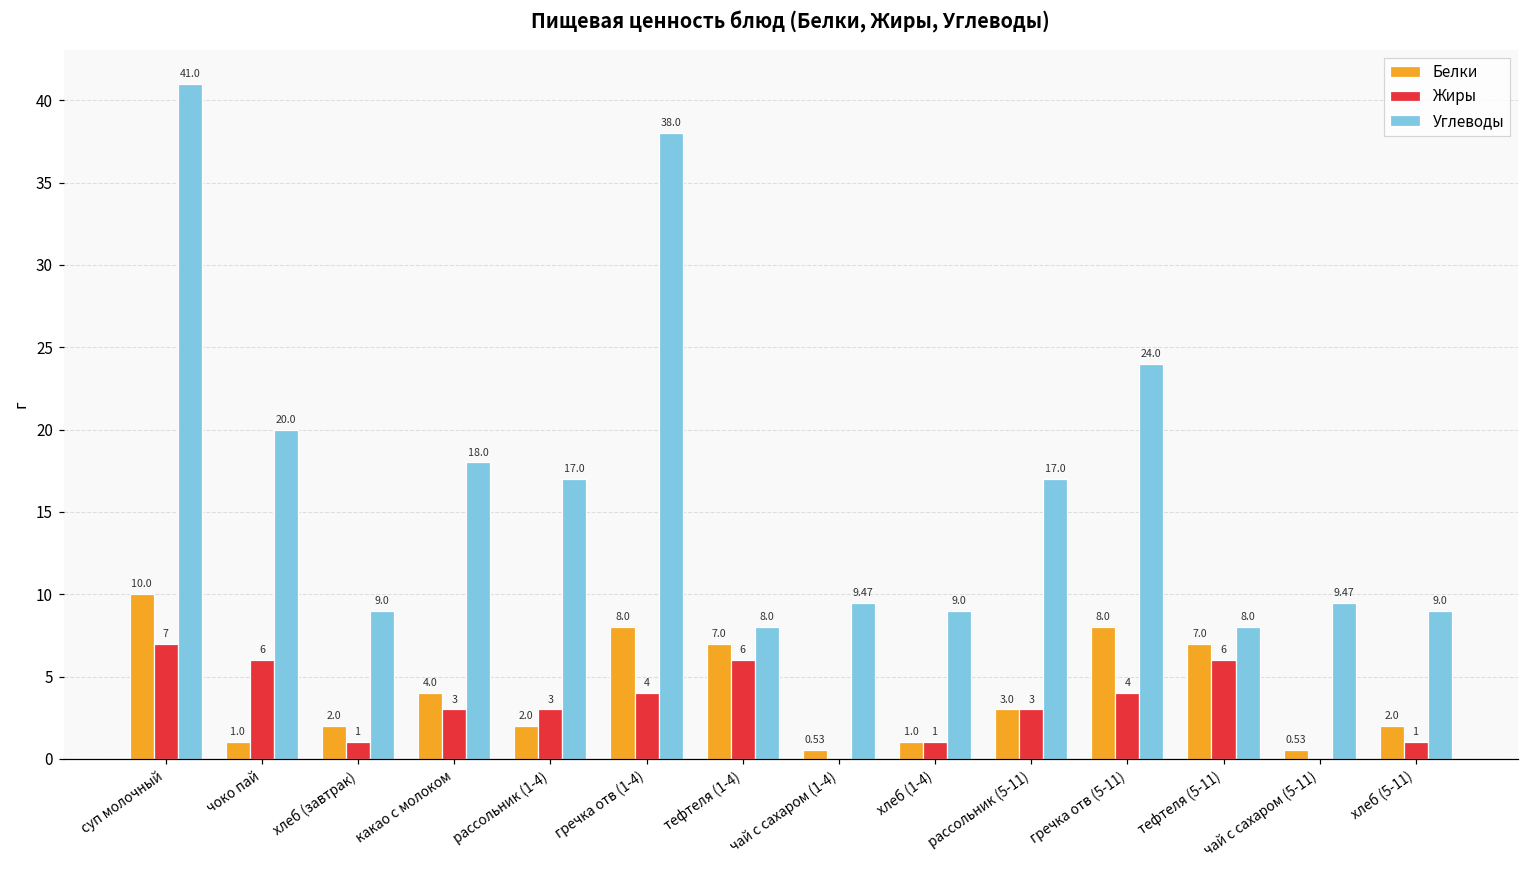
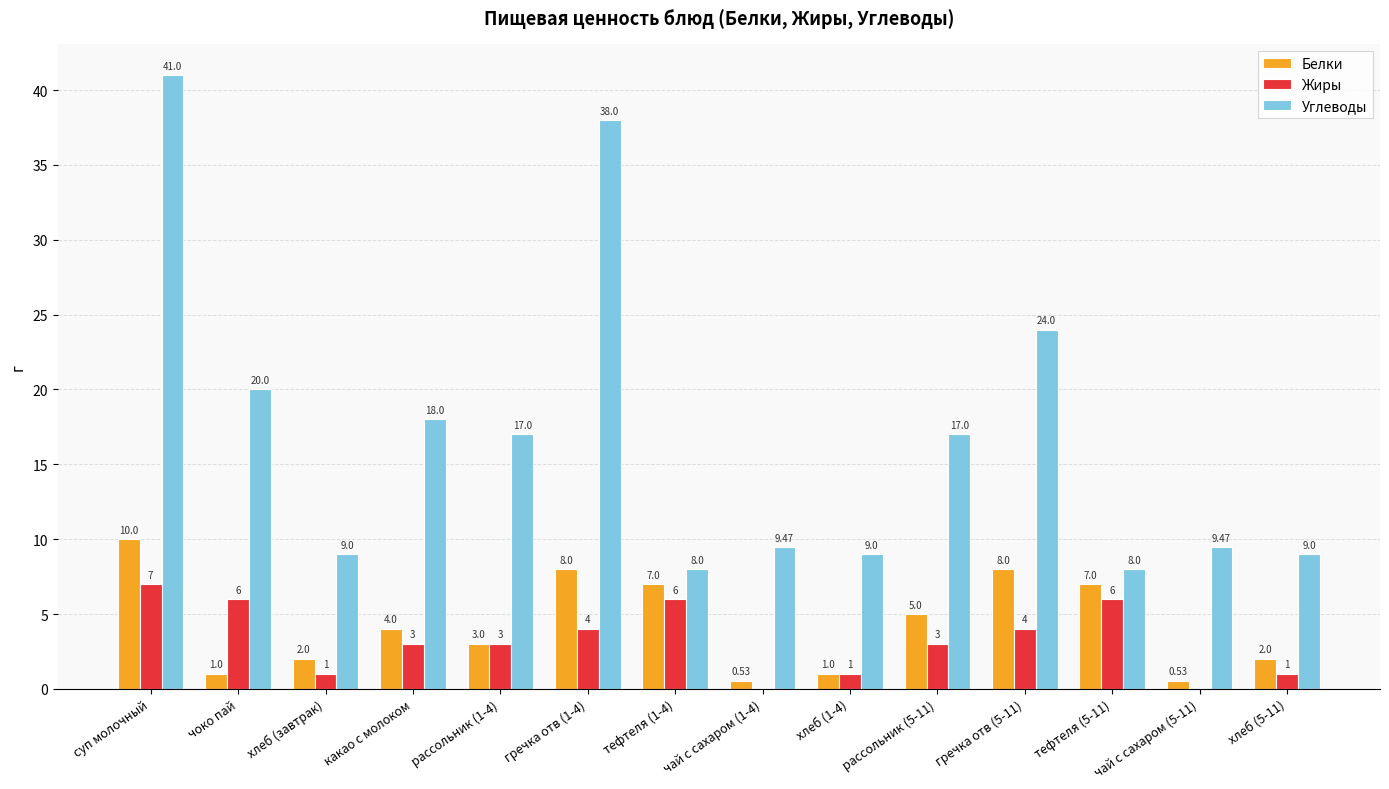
Белки, рассольник (1-4): 2.0 -> 3.0
Белки, рассольник (5-11): 3.0 -> 5.0
